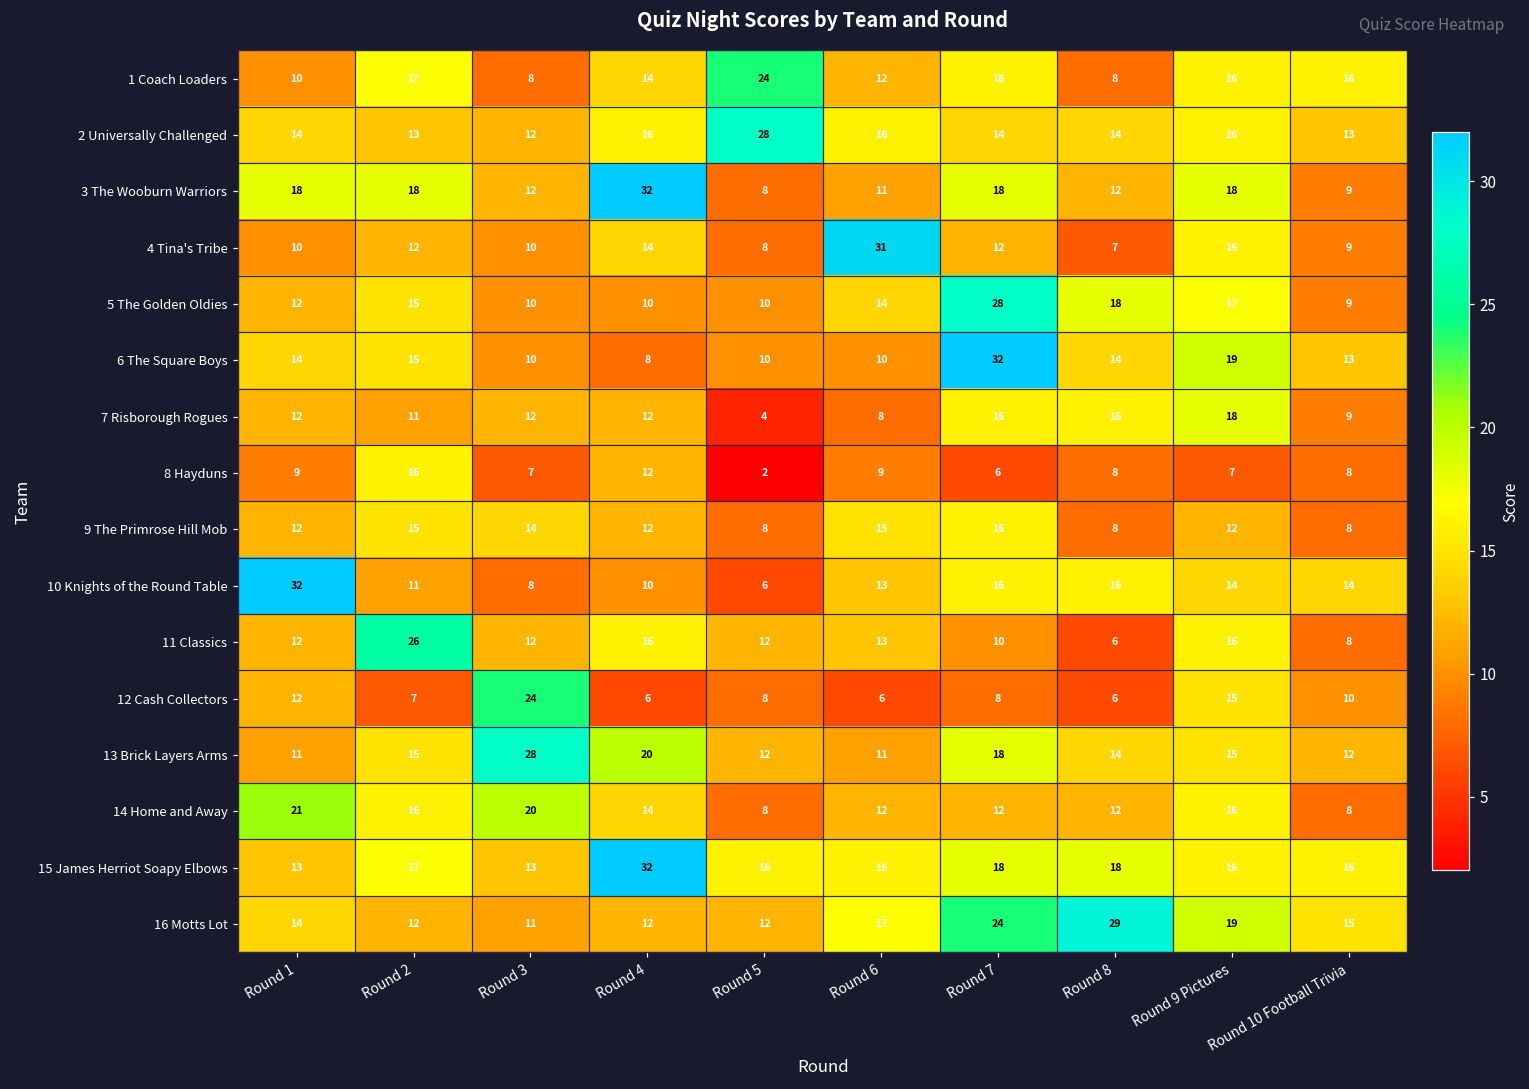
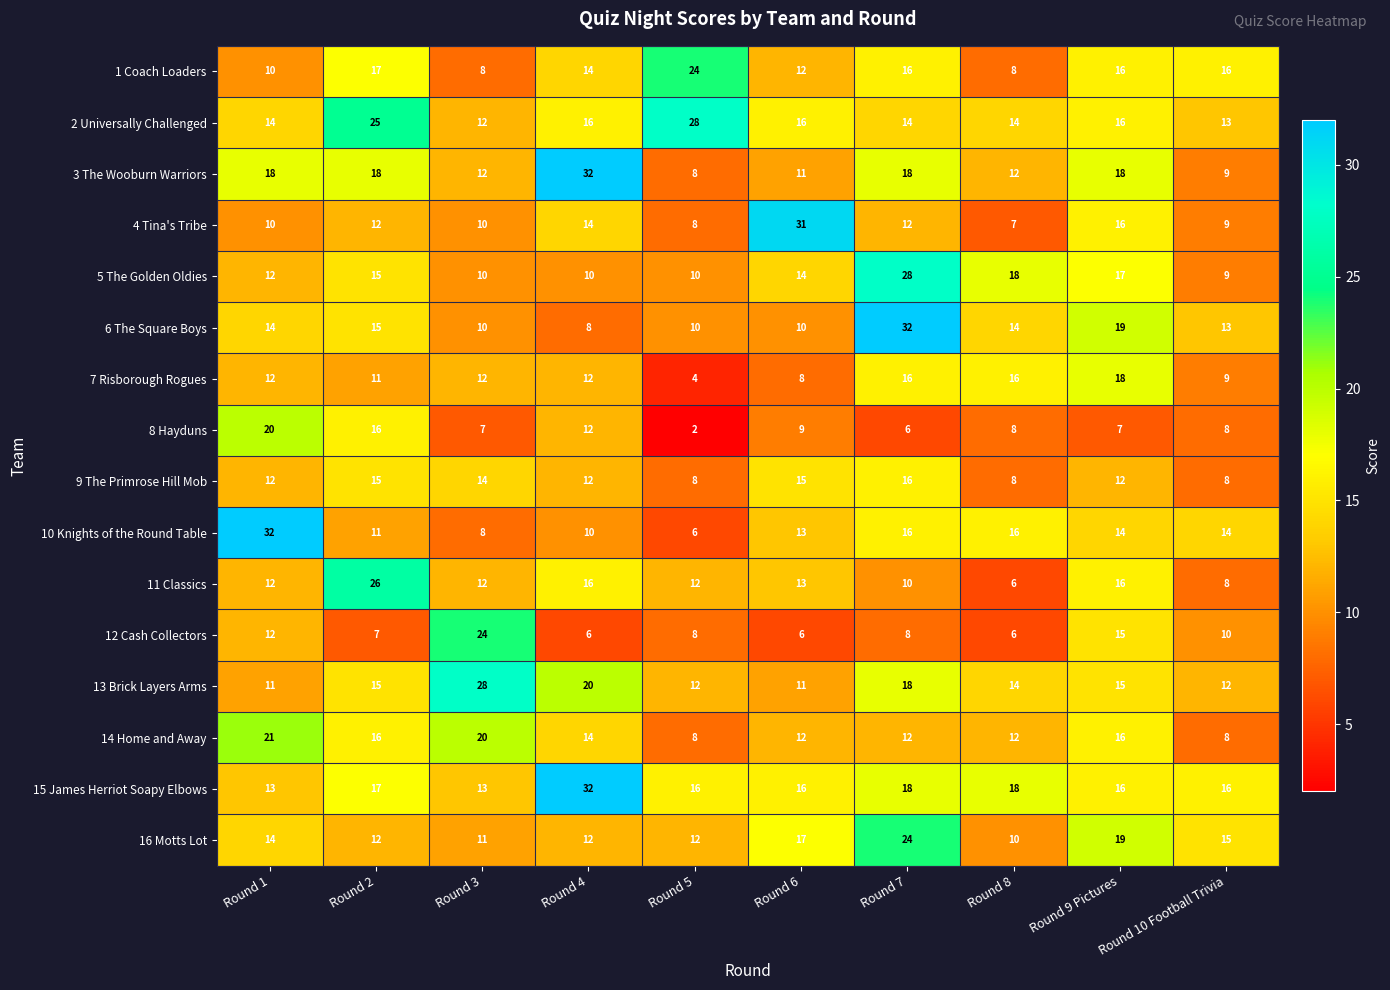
2 Universally Challenged, Round 2: 13 -> 25
8 Hayduns, Round 1: 9 -> 20
16 Motts Lot, Round 8: 29 -> 10
